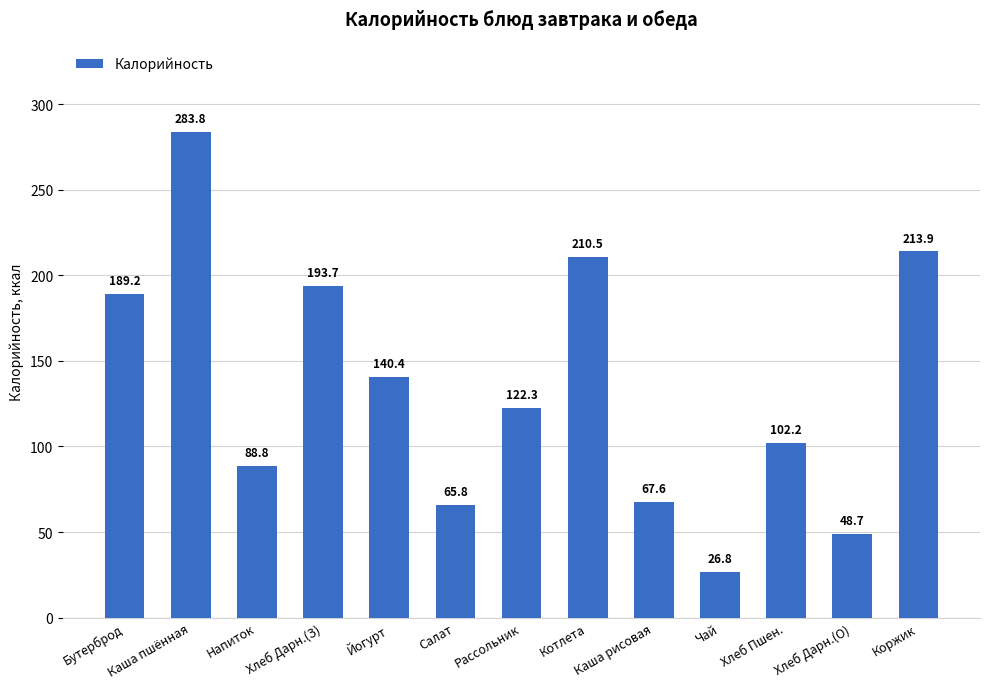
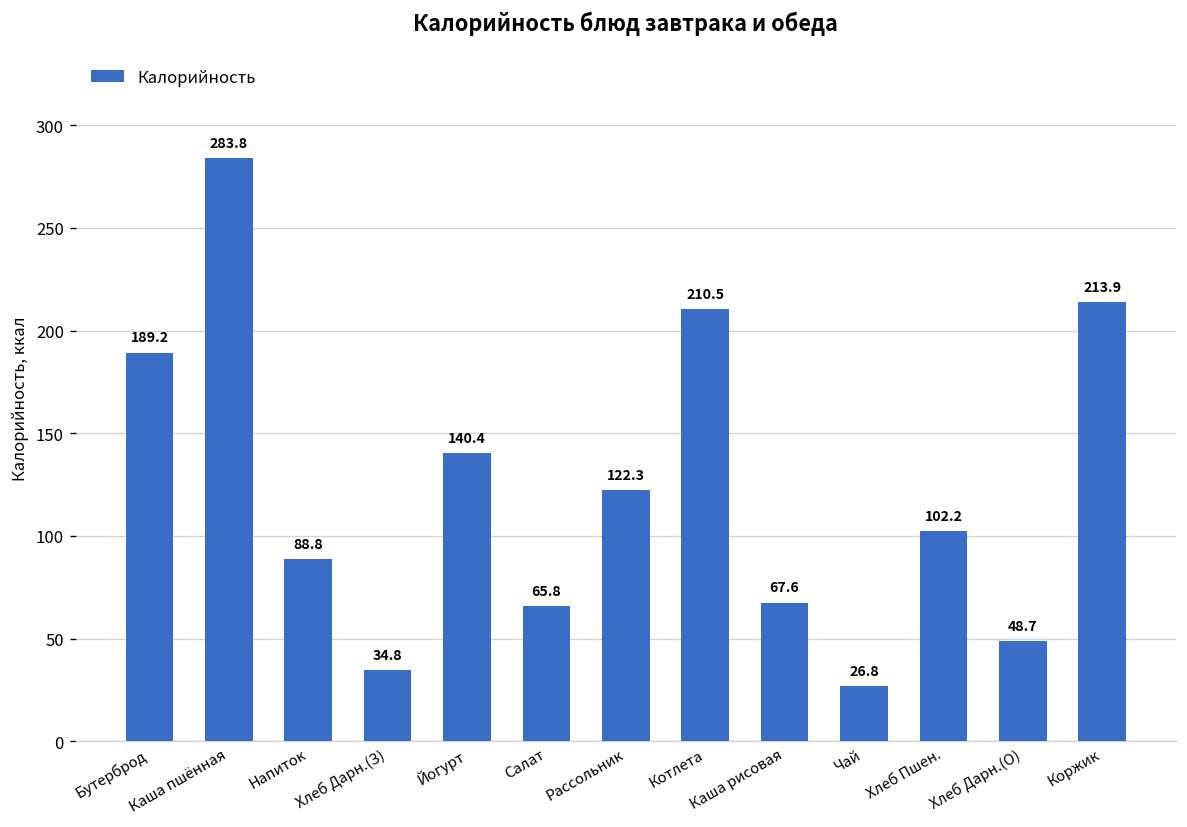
Хлеб Дарн.(З): 193.7 -> 34.8
